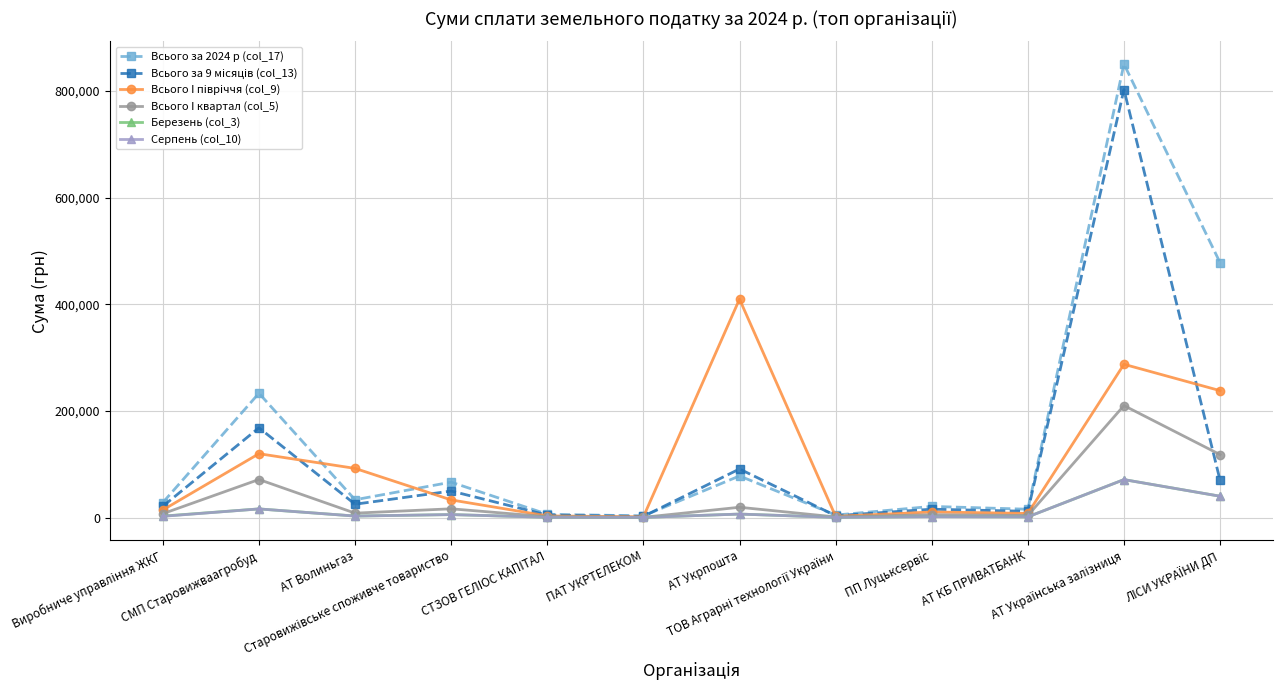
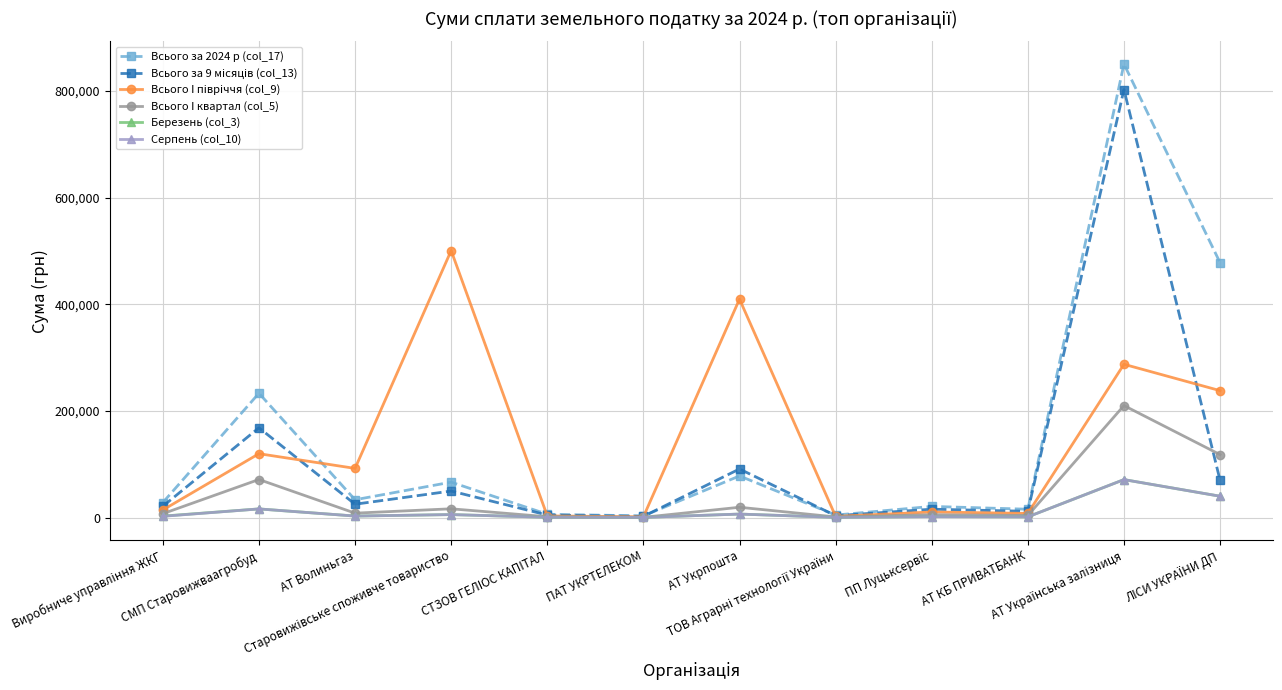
Всього І півріччя (col_9), Старовижівське споживче товариство: 30,000 -> 500,000
